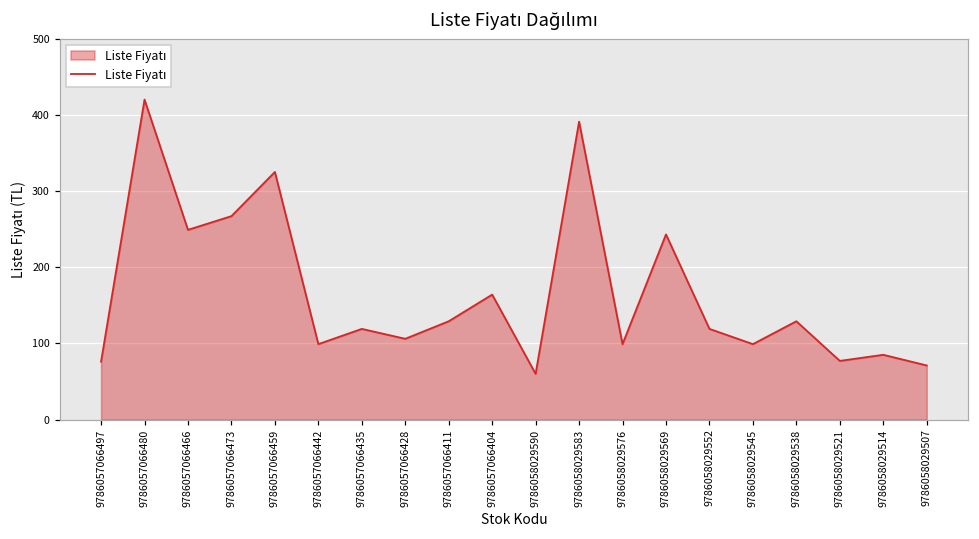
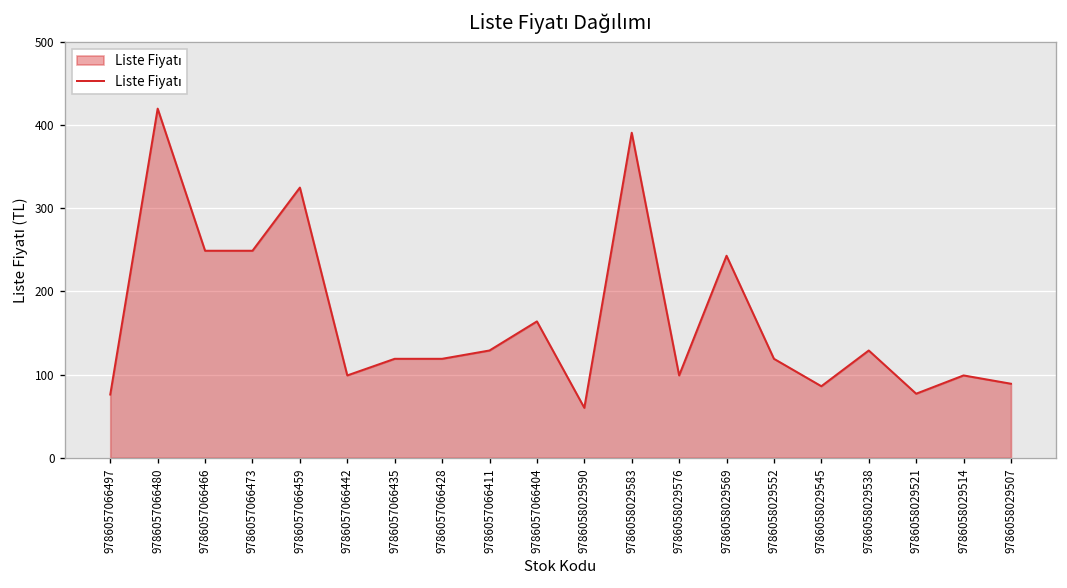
9786057066473: 270 -> 250
9786057066428: 110 -> 120
9786058029545: 100 -> 90
9786058029514: 90 -> 100
9786058029507: 70 -> 90
